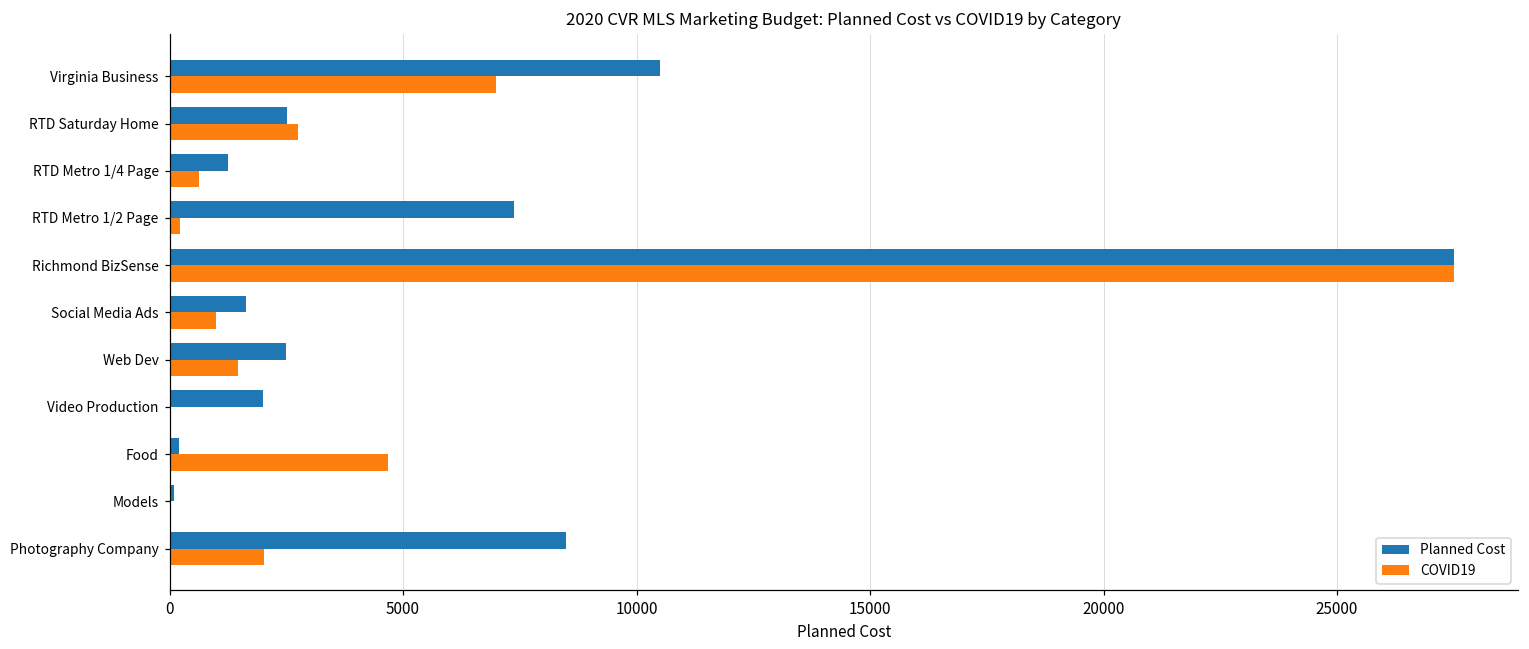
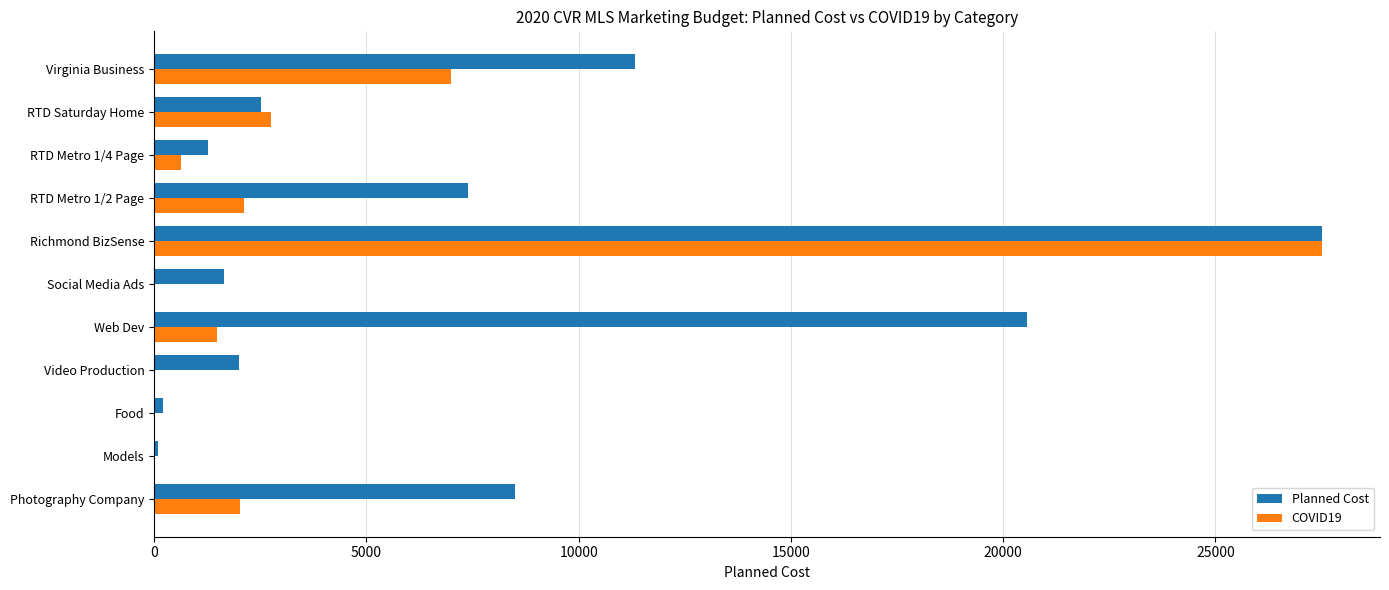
Planned Cost, Virginia Business: 10500 -> 11300
COVID19, RTD Metro 1/2 Page: 200 -> 2100
COVID19, Social Media Ads: 1000 -> 0
Planned Cost, Web Dev: 2500 -> 20600
COVID19, Food: 4700 -> 0
